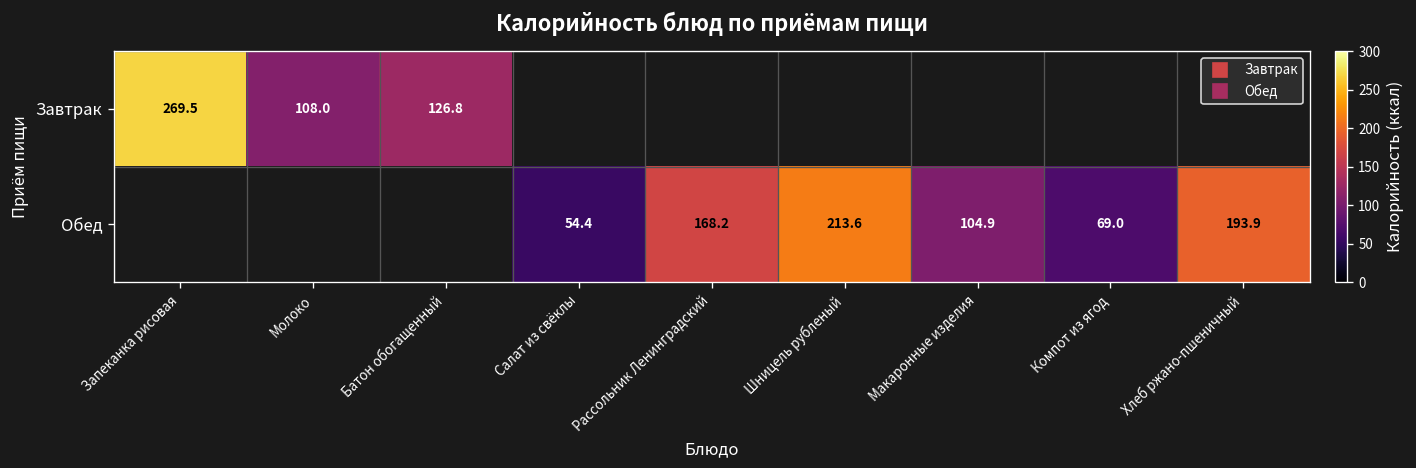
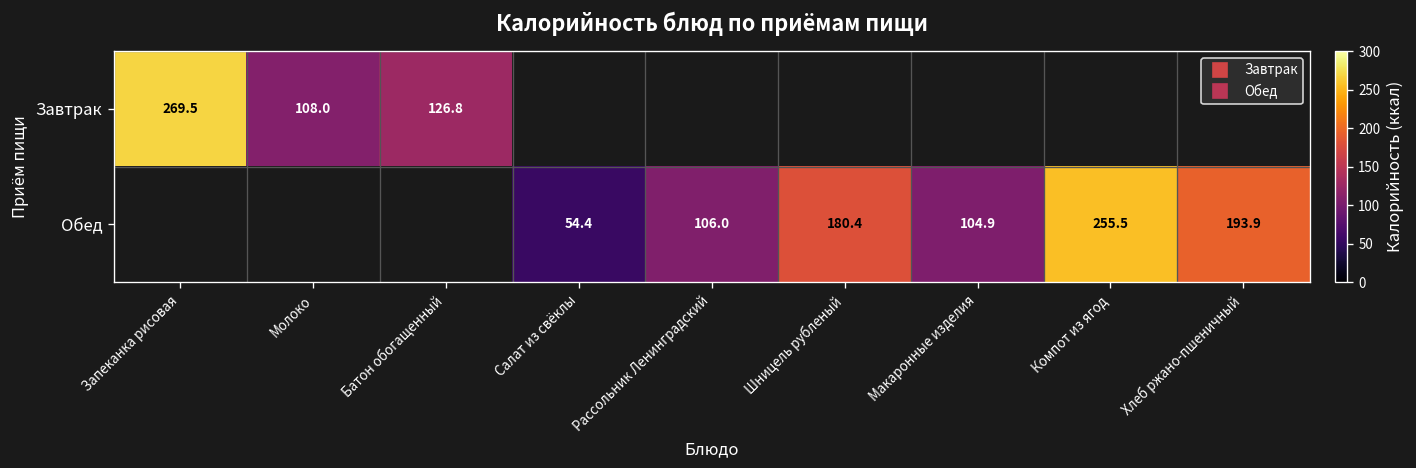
Обед, Рассольник Ленинградский: 168.2 -> 106.0
Обед, Шницель рубленый: 213.6 -> 180.4
Обед, Компот из ягод: 69.0 -> 255.5
